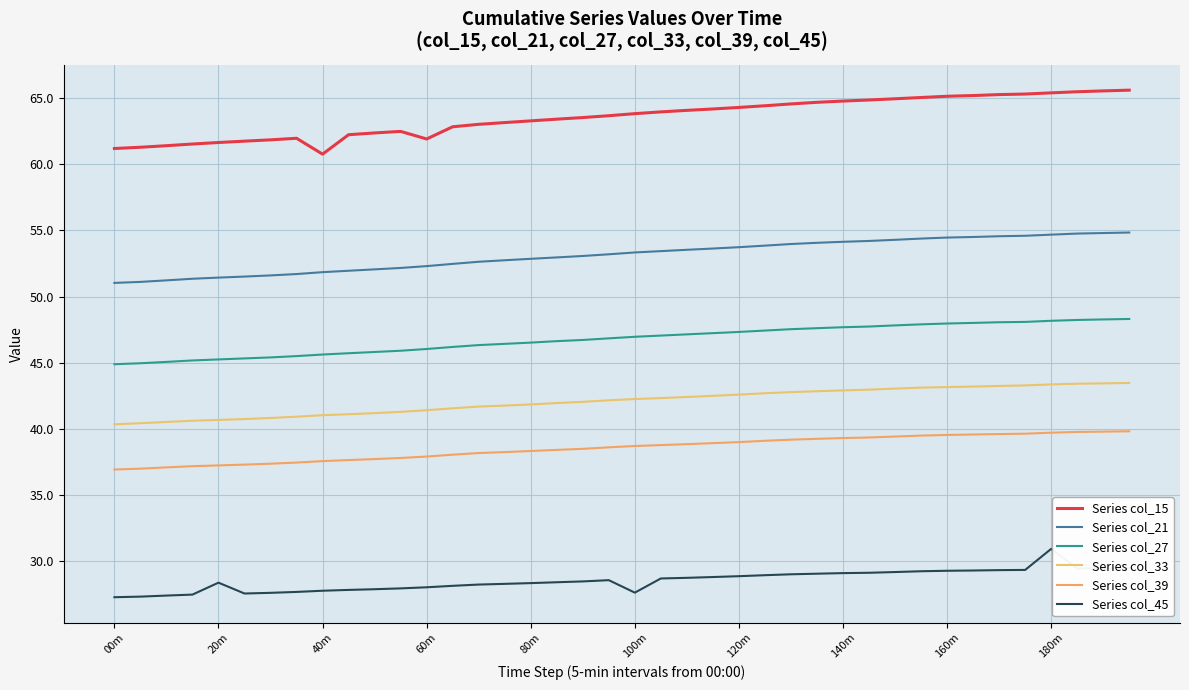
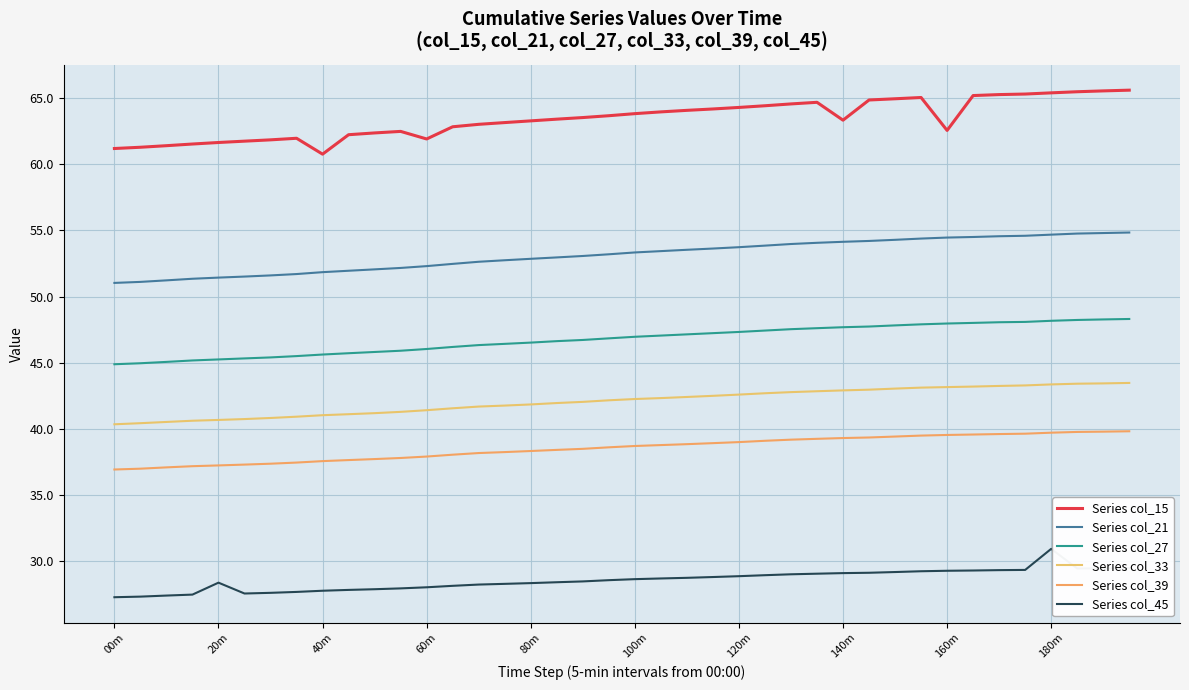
Series col_45, 100m: 27.6 -> 28.7
Series col_15, 140m: 64.8 -> 63.3
Series col_15, 160m: 65.1 -> 62.5
